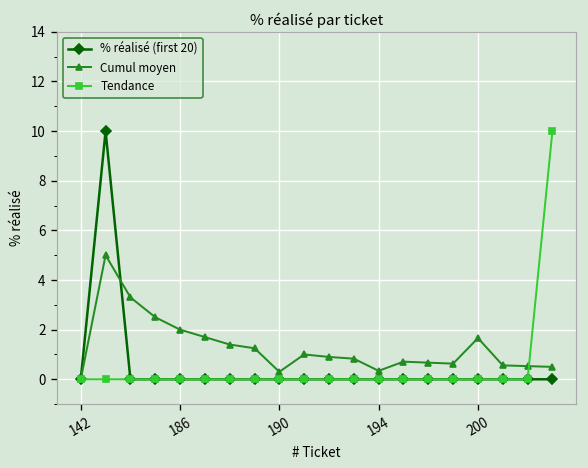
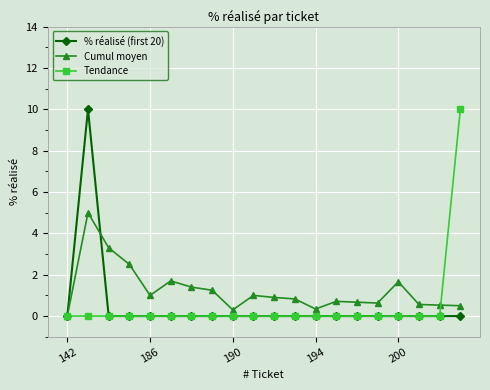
Cumul moyen, 186: 2 -> 1
